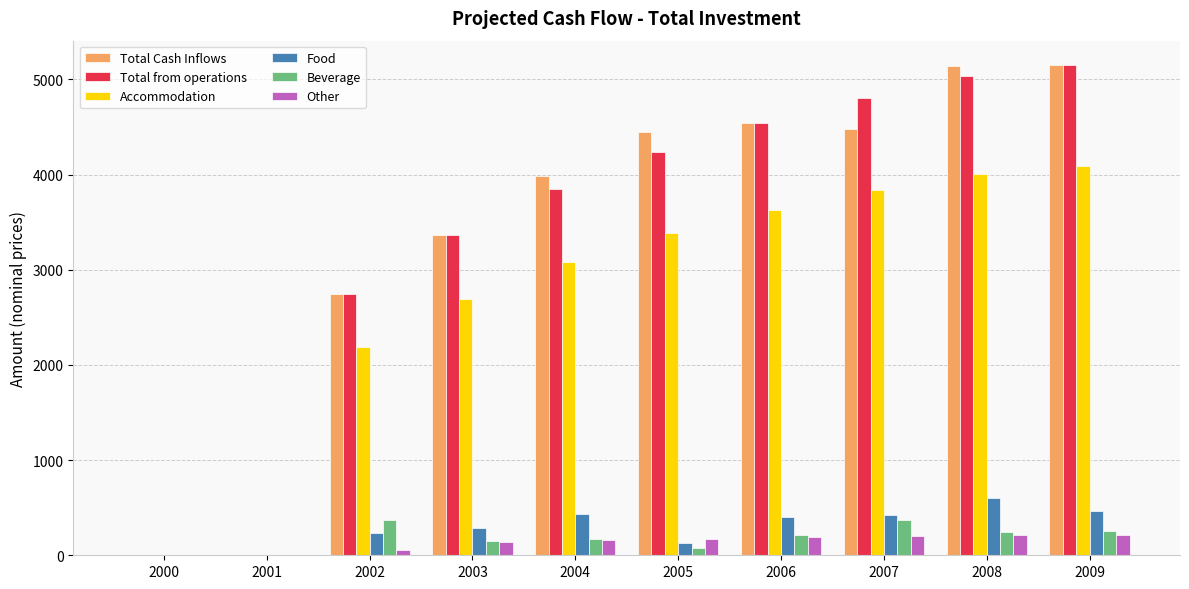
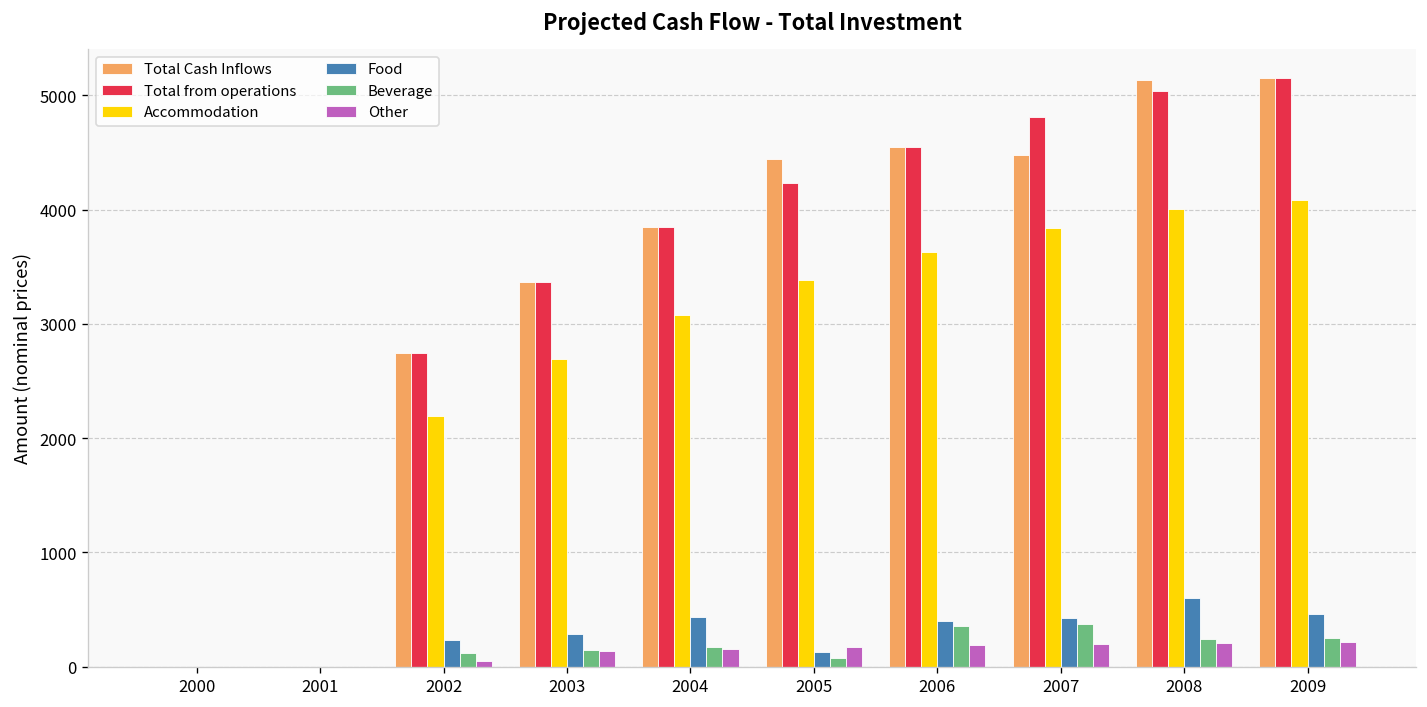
Beverage, 2002: 400 -> 100
Total Cash Inflows, 2004: 4000 -> 3800
Beverage, 2006: 200 -> 400
